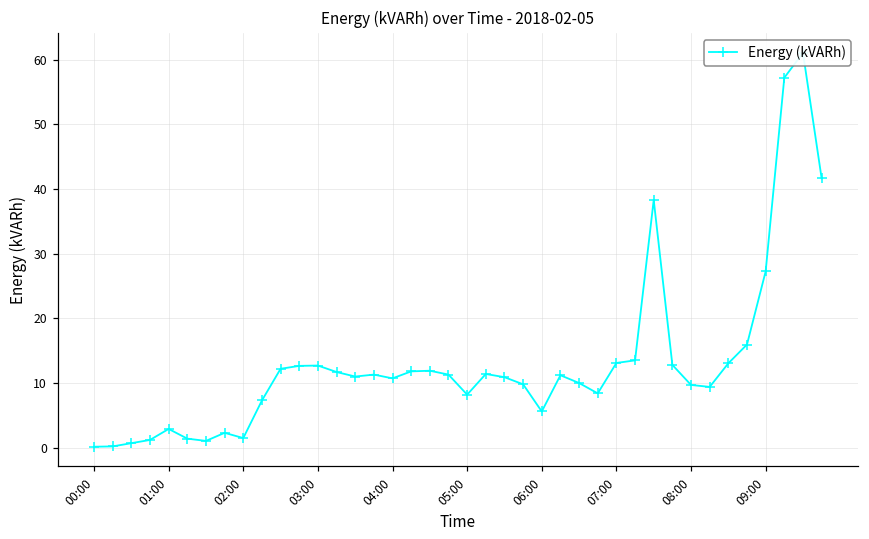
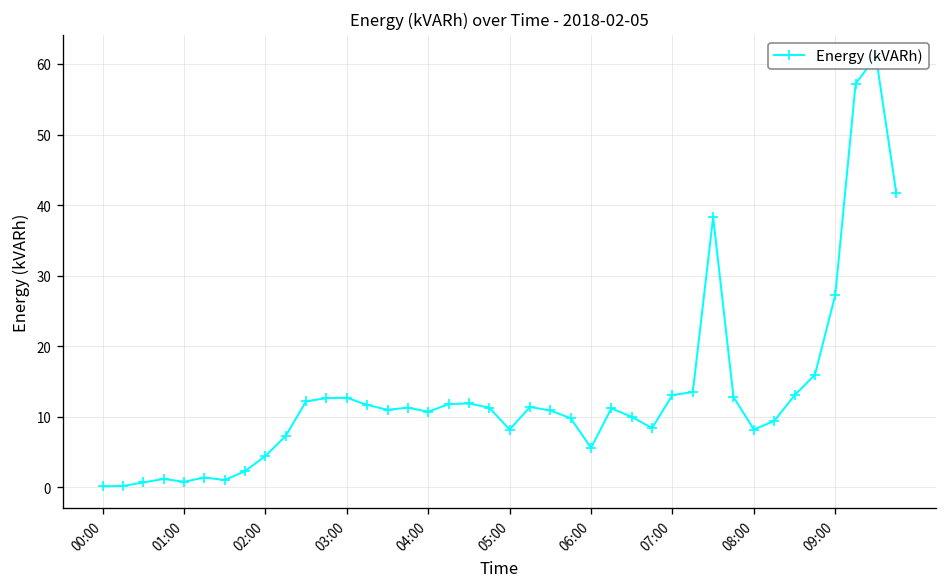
01:00: 3 -> 1
02:00: 1 -> 4
08:00: 10 -> 8
